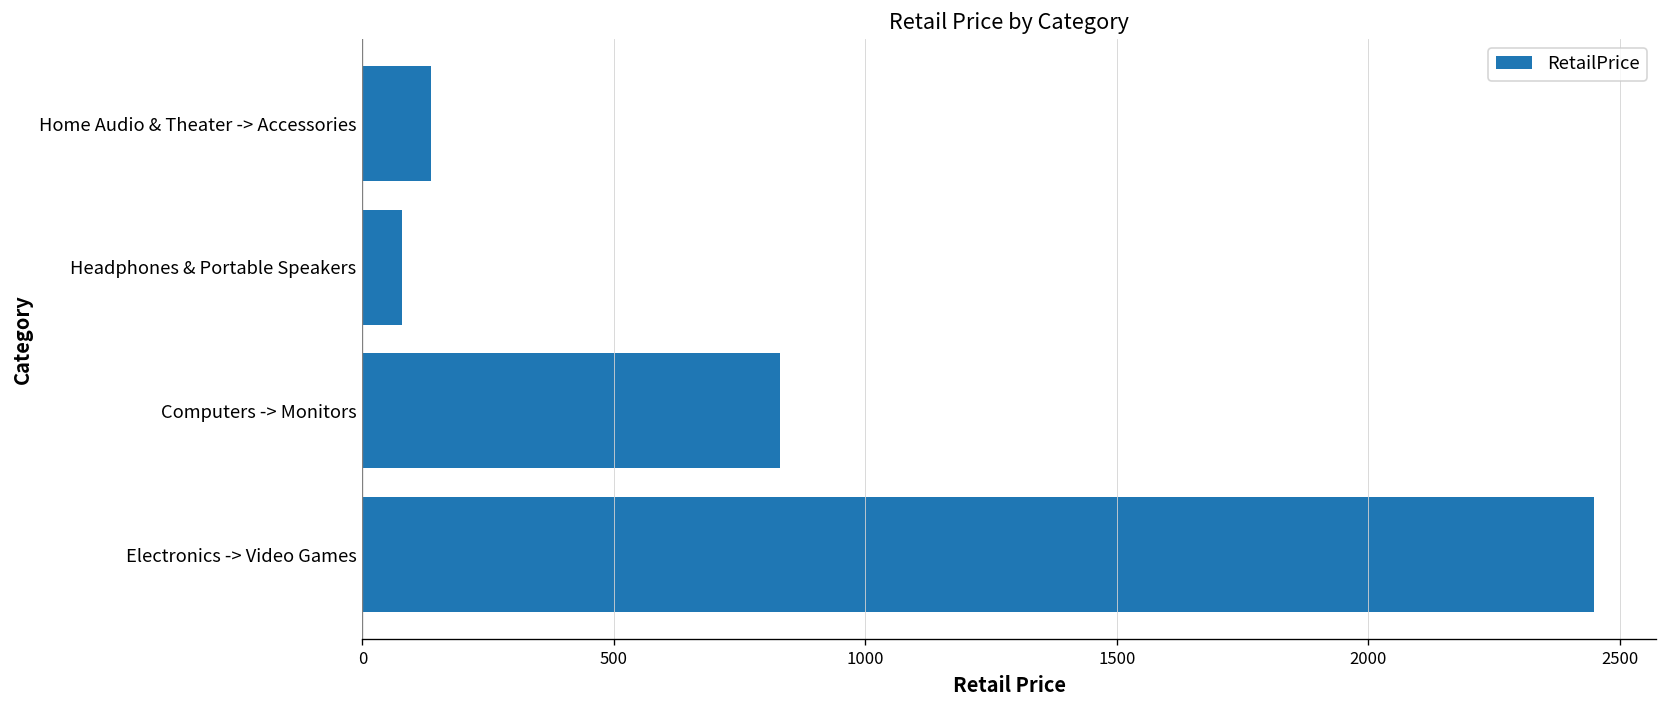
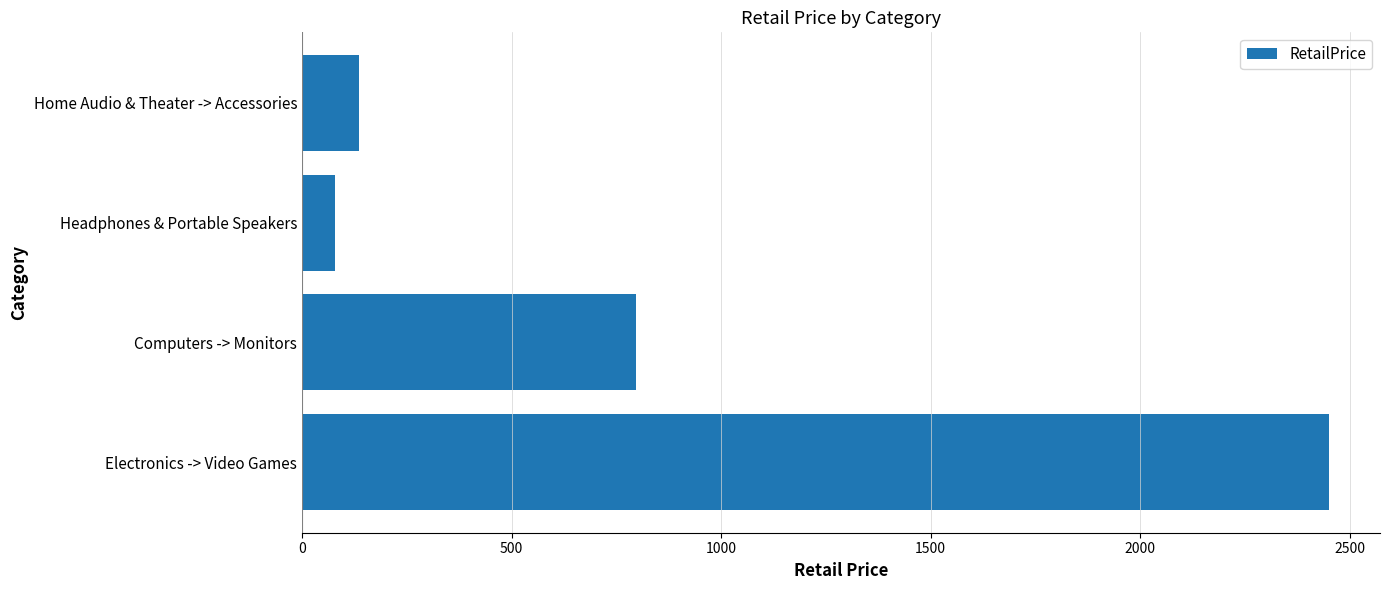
Computers -> Monitors: 830 -> 800
